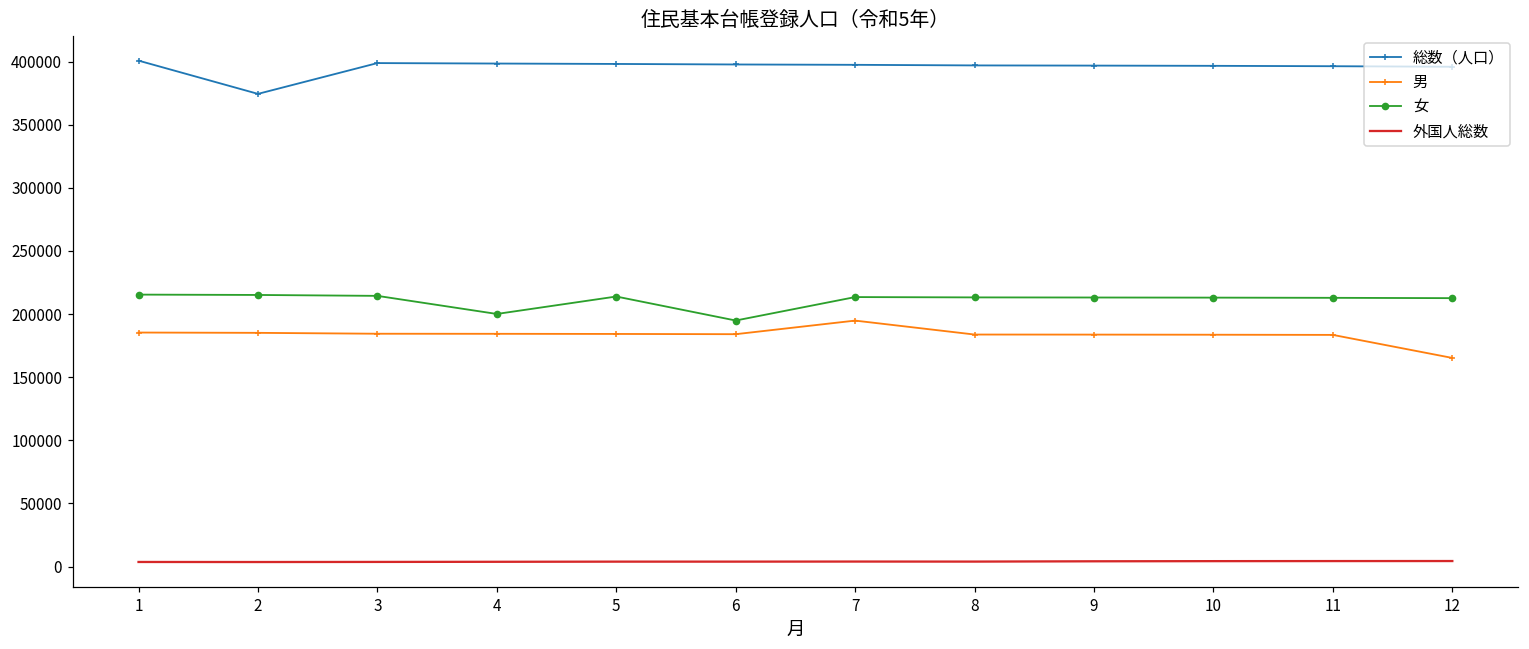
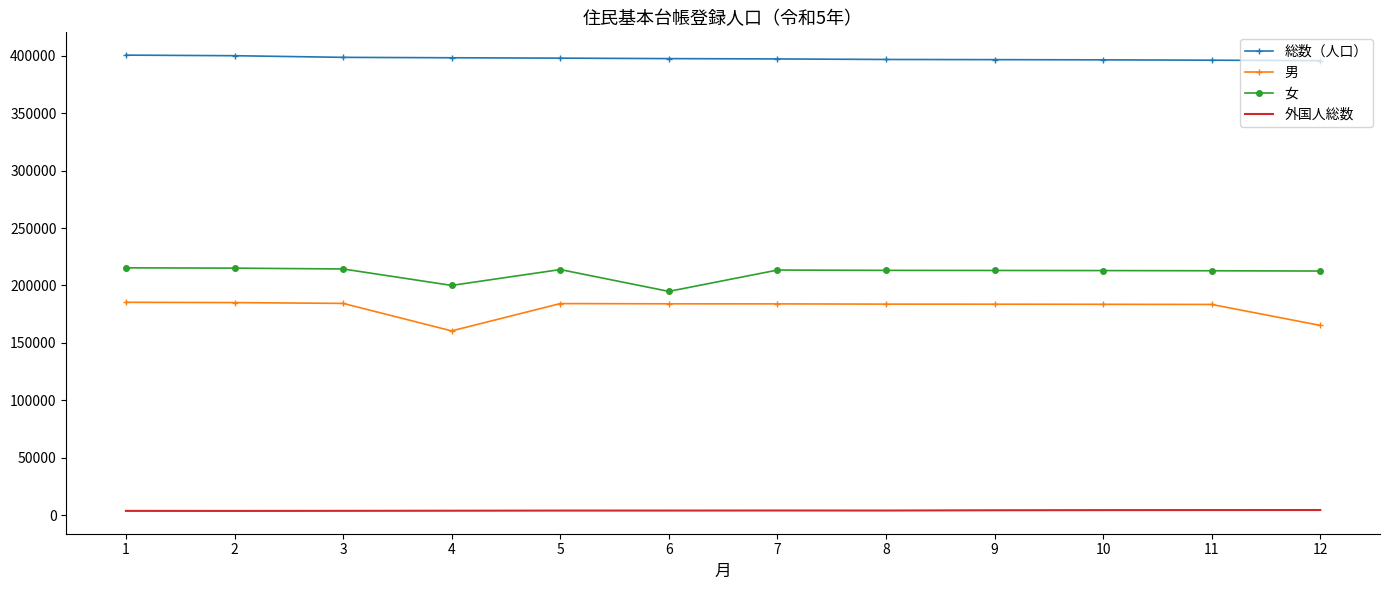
総数（人口）, 2: 374000 -> 400000
男, 4: 184000 -> 160000
男, 7: 195000 -> 184000
